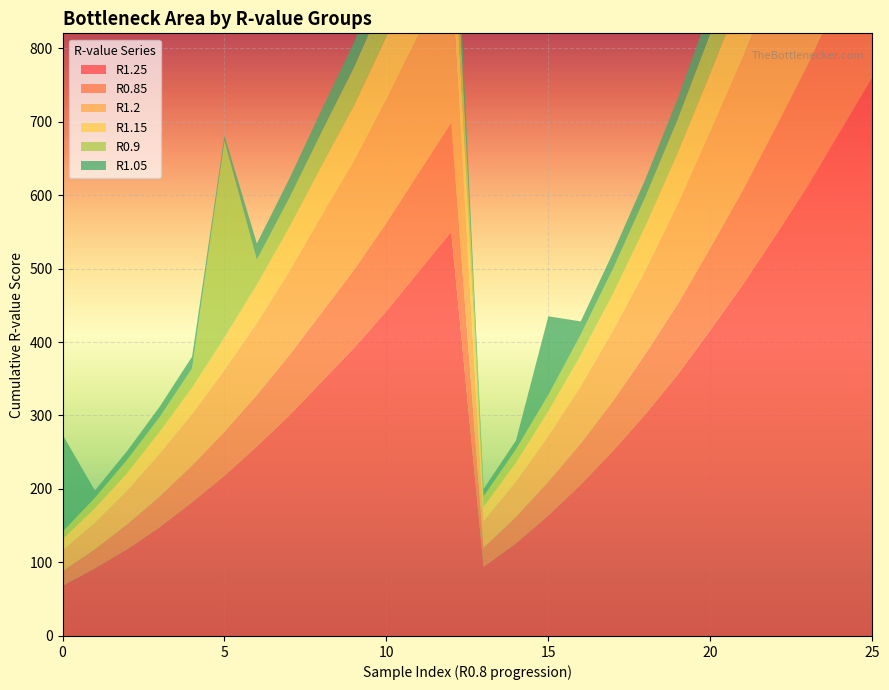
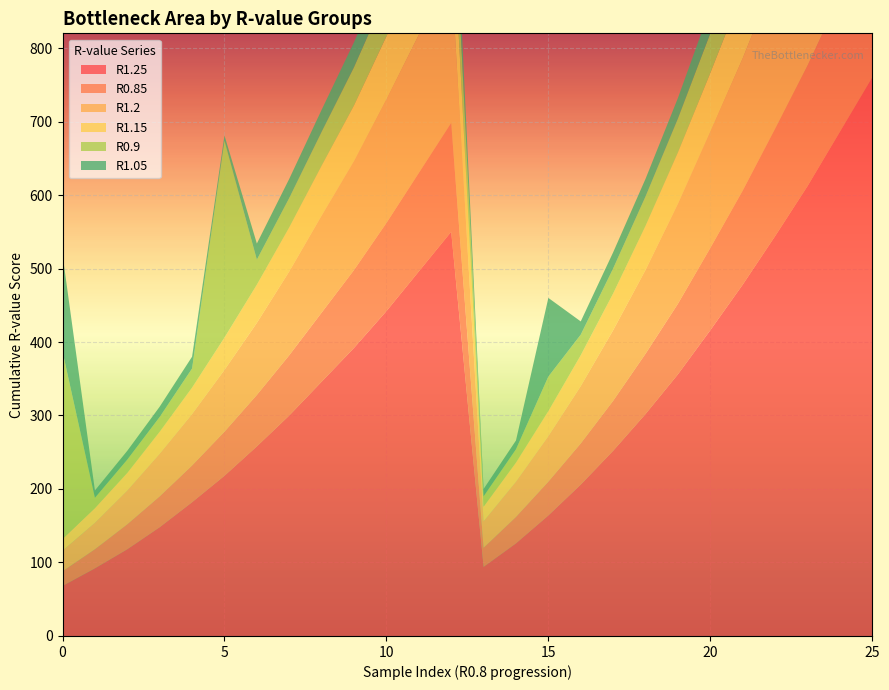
R0.9, 0: 10 -> 260
R0.9, 15: 20 -> 50
